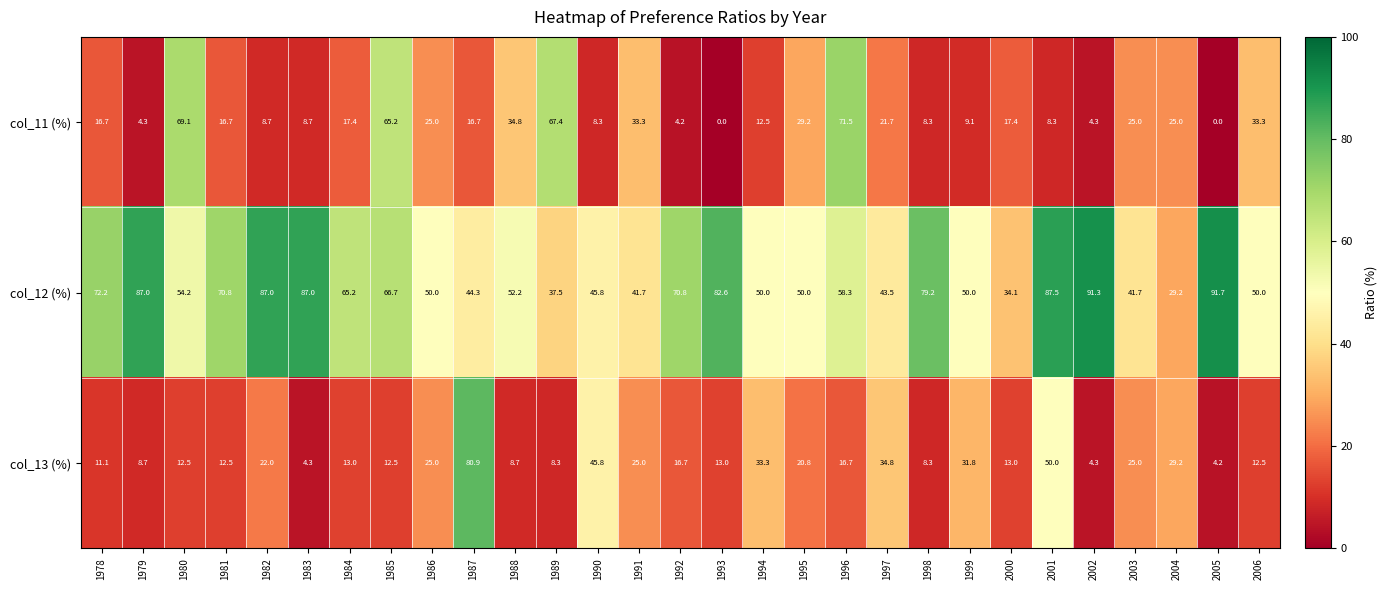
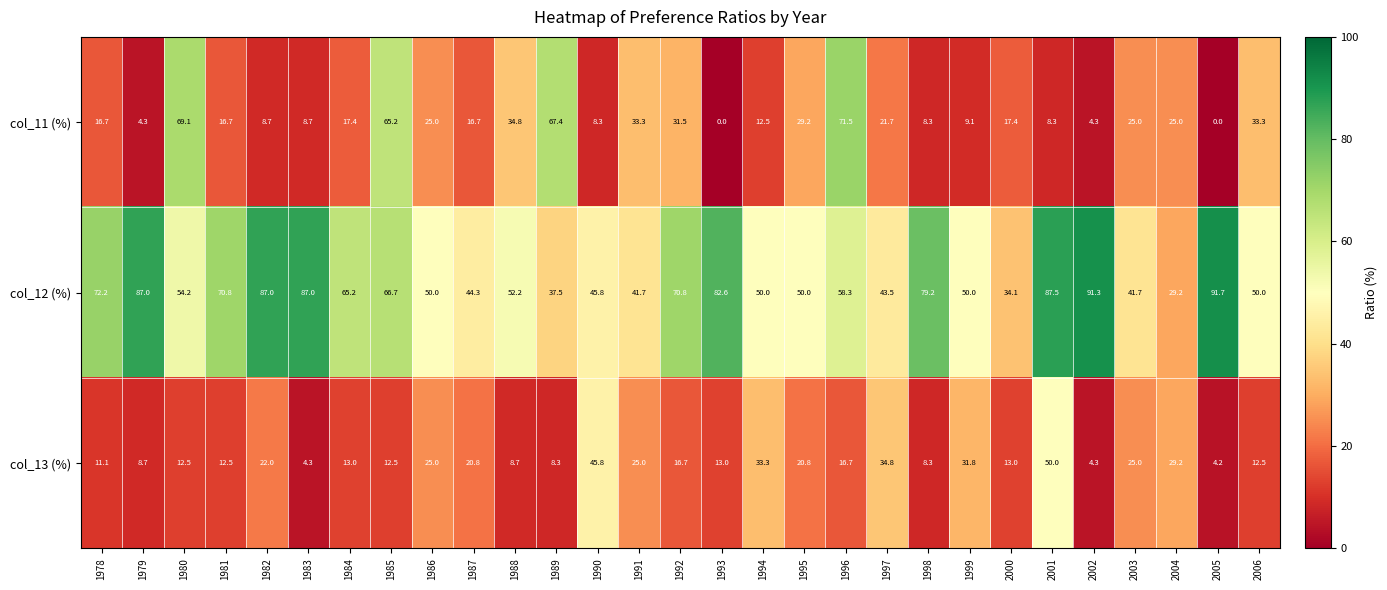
col_11 (%), 1992: 4.2 -> 31.5
col_13 (%), 1987: 80.9 -> 20.8
